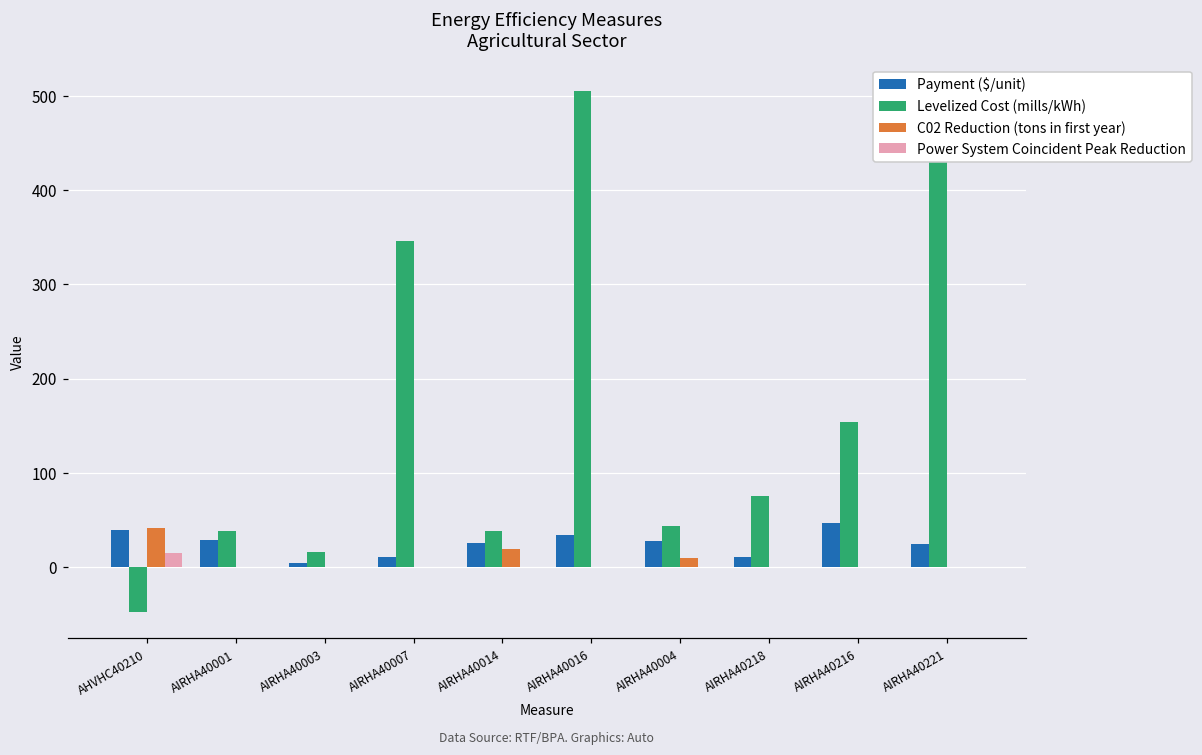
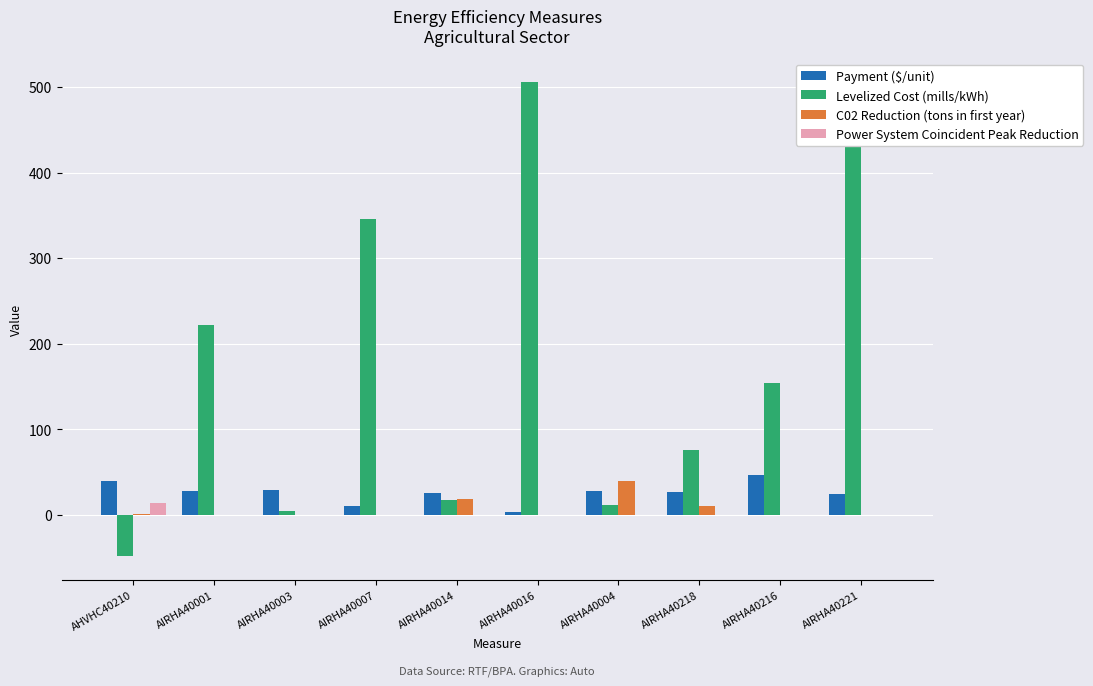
C02 Reduction (tons in first year), AHVHC40210: 40 -> 0
Levelized Cost (mills/kWh), AIRHA40001: 40 -> 220
Payment ($/unit), AIRHA40003: 0 -> 30
Levelized Cost (mills/kWh), AIRHA40003: 20 -> 10
Levelized Cost (mills/kWh), AIRHA40014: 40 -> 20
Payment ($/unit), AIRHA40016: 30 -> 0
Levelized Cost (mills/kWh), AIRHA40004: 40 -> 10
C02 Reduction (tons in first year), AIRHA40004: 10 -> 40
Payment ($/unit), AIRHA40218: 10 -> 30
C02 Reduction (tons in first year), AIRHA40218: 0 -> 10
